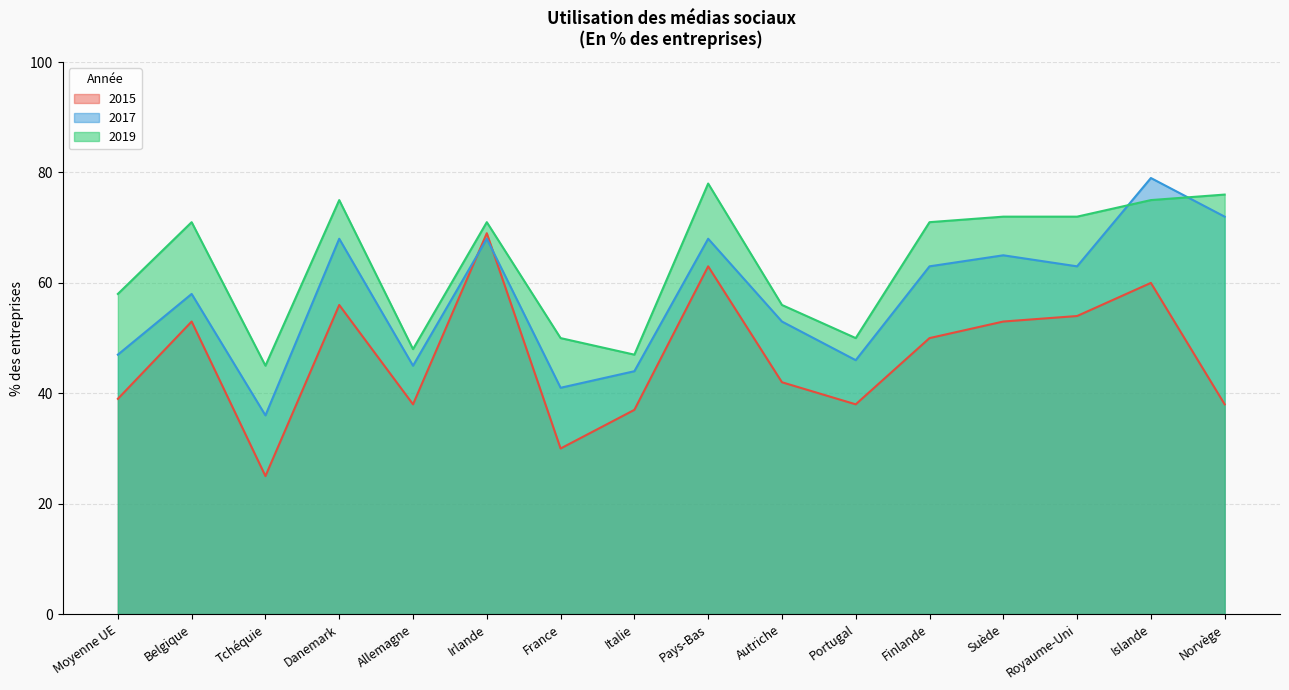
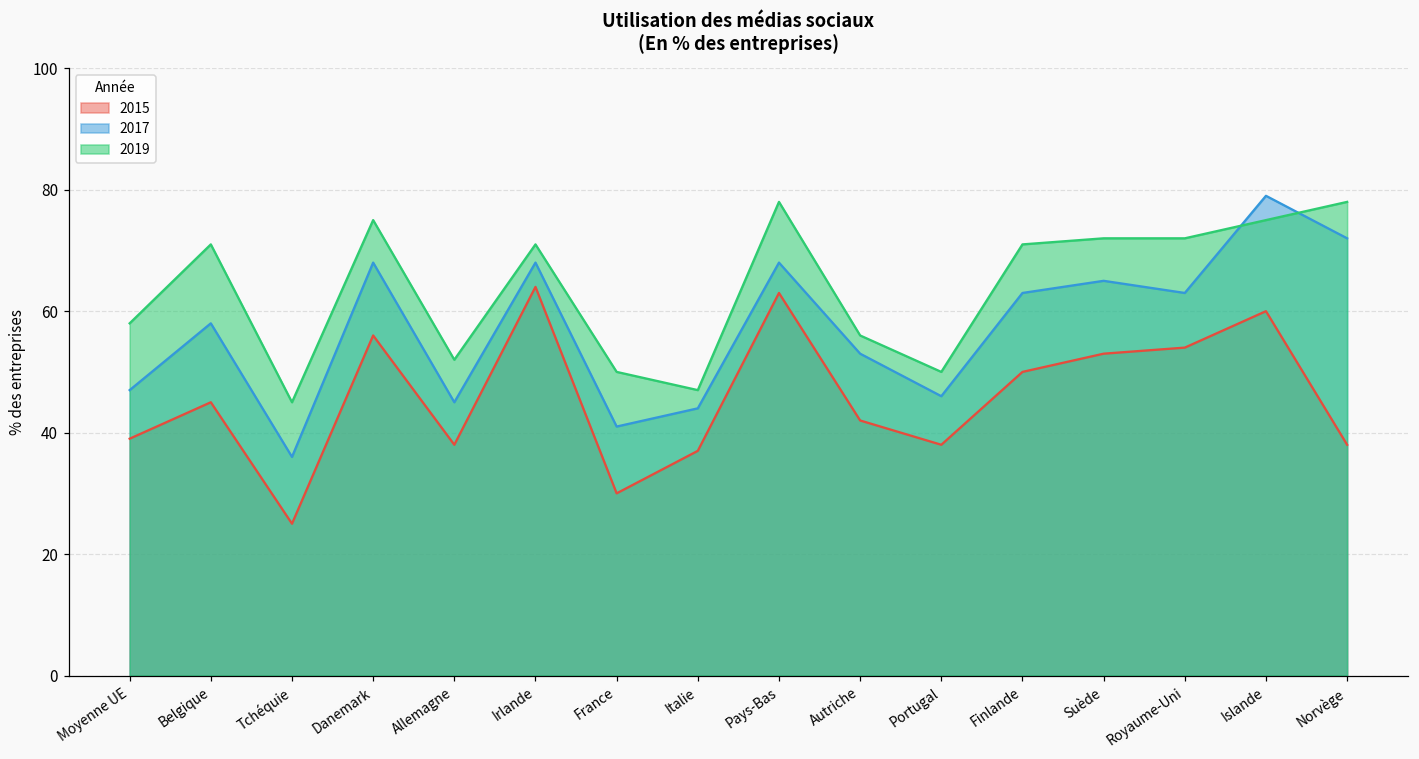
2015, Belgique: 53 -> 45
2019, Allemagne: 48 -> 52
2015, Irlande: 69 -> 64
2019, Norvège: 76 -> 78
